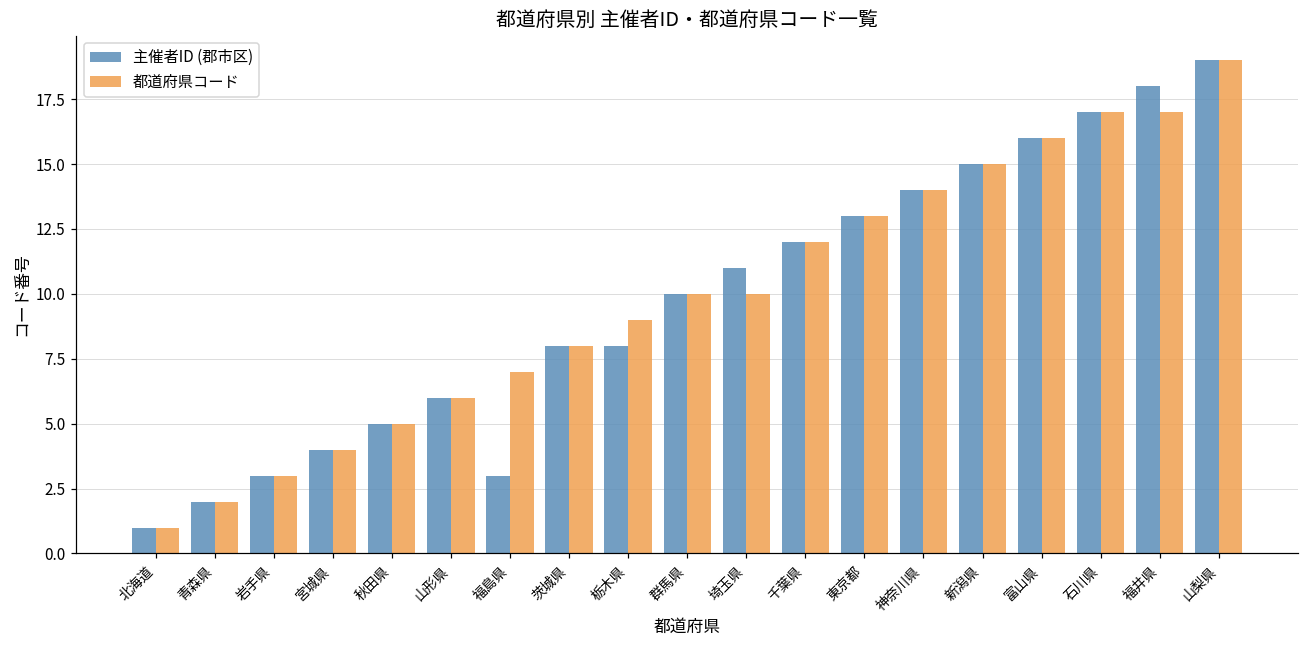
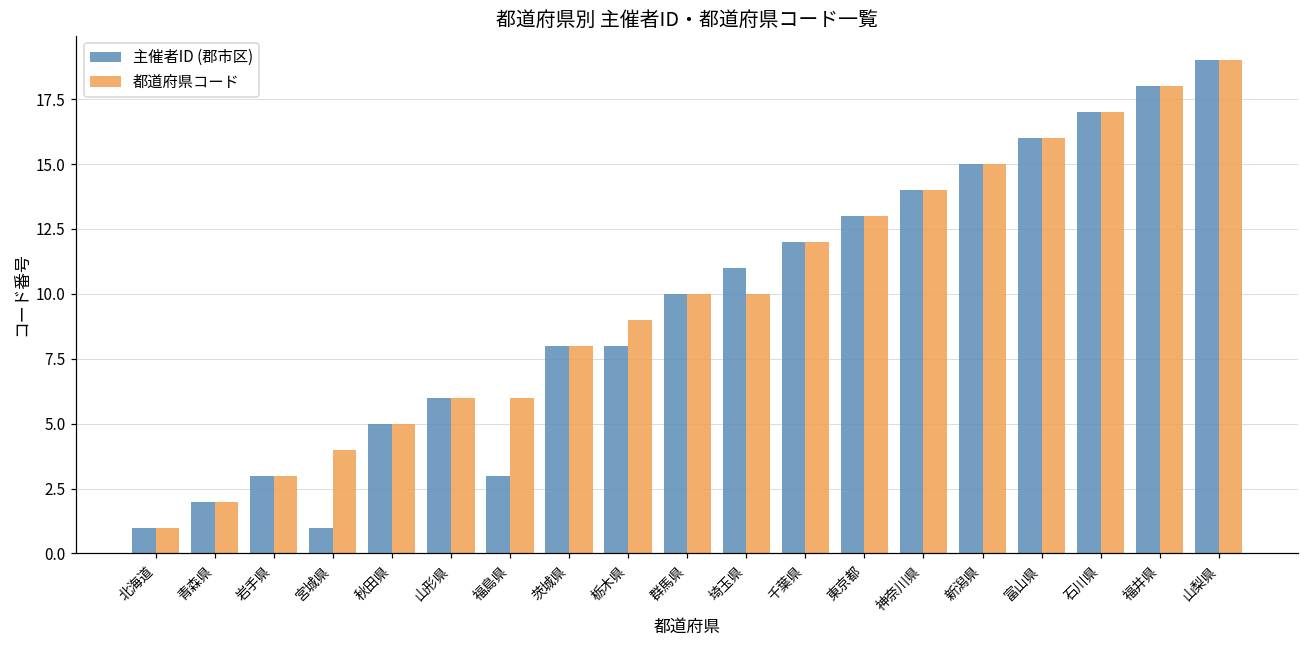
主催者ID (郡市区), 宮城県: 4 -> 1
都道府県コード, 福島県: 7 -> 6
都道府県コード, 福井県: 17 -> 18
